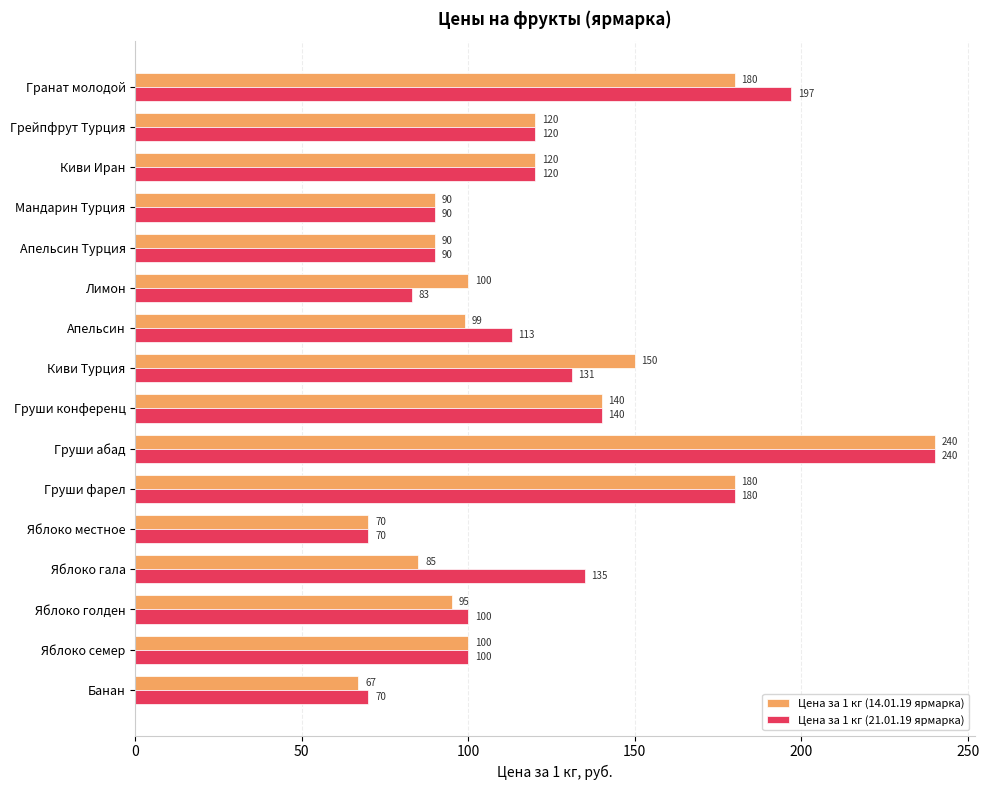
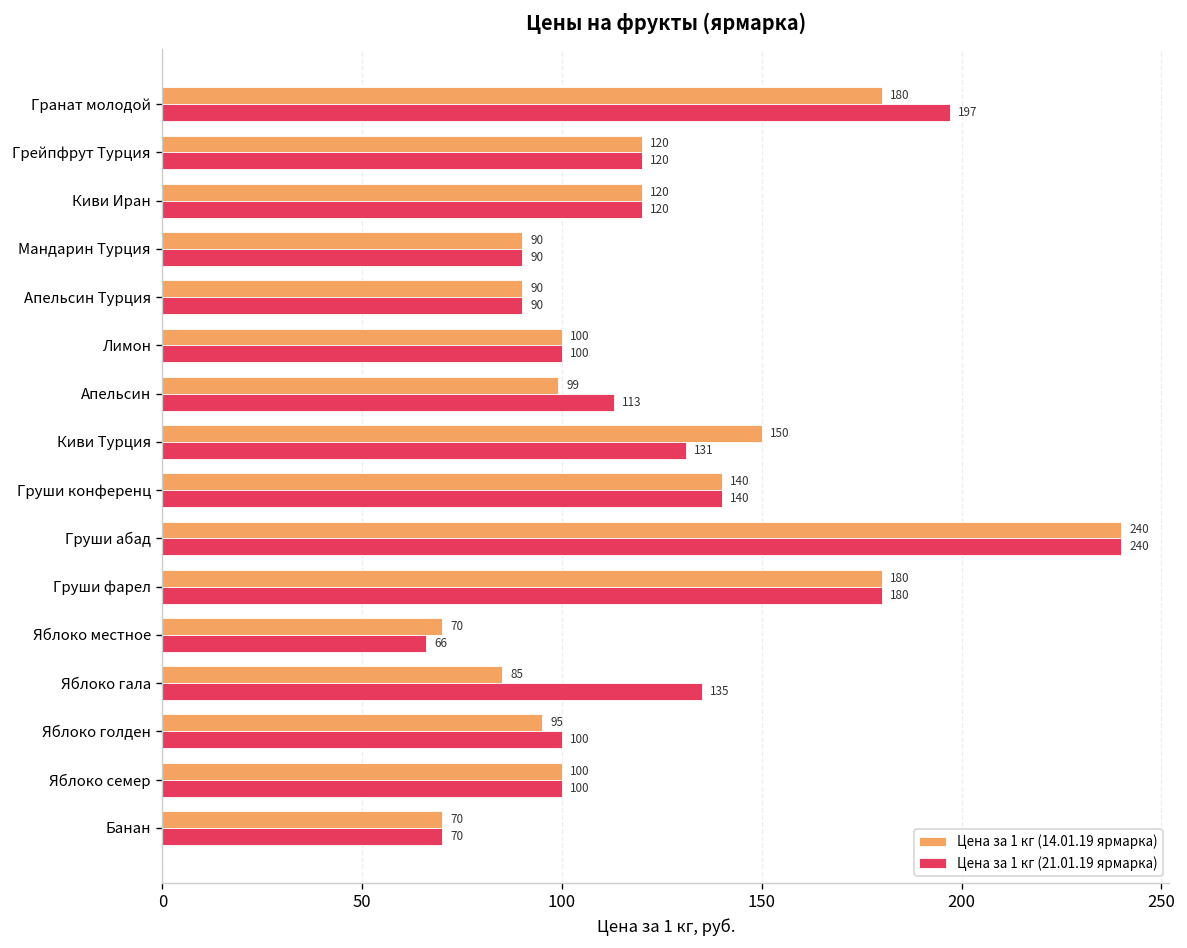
Цена за 1 кг (21.01.19 ярмарка), Лимон: 83 -> 100
Цена за 1 кг (21.01.19 ярмарка), Яблоко местное: 70 -> 66
Цена за 1 кг (14.01.19 ярмарка), Банан: 67 -> 70
